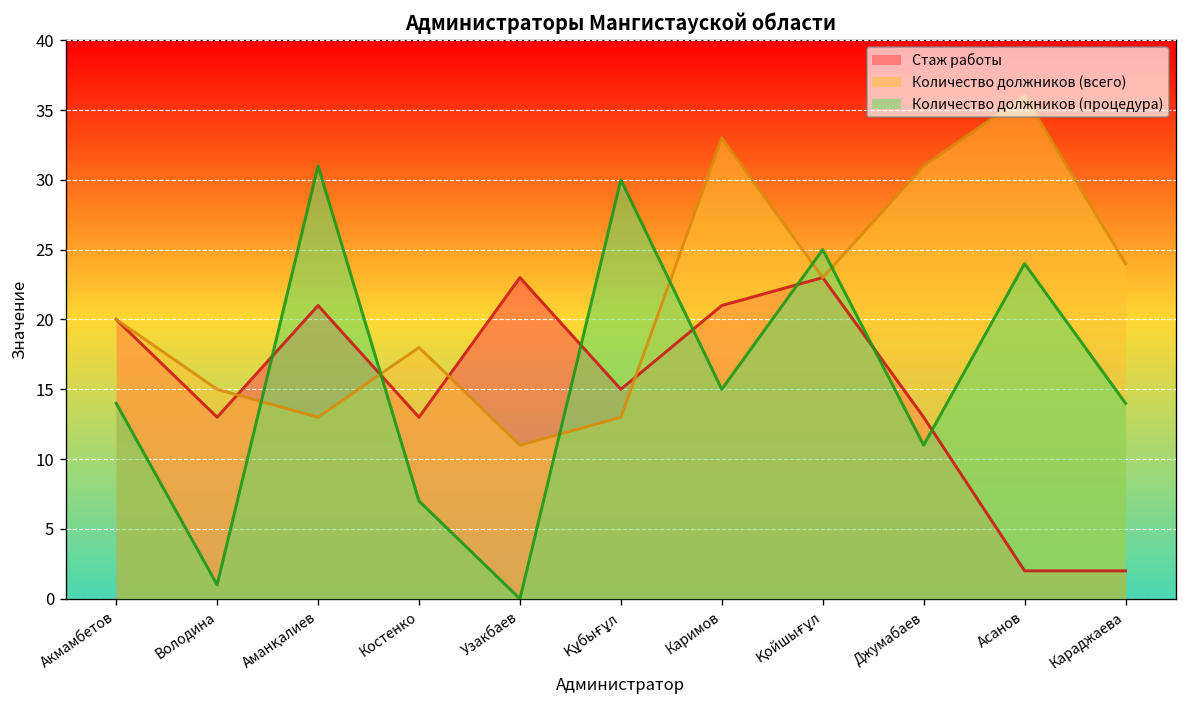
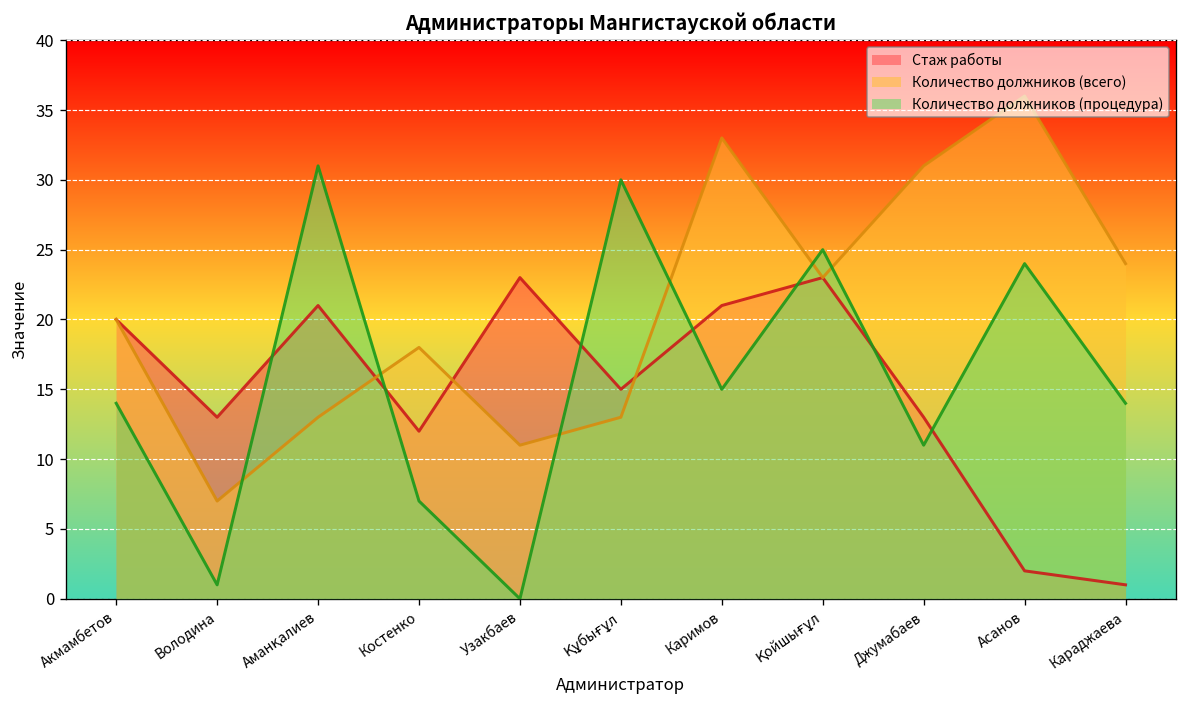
Количество должников (всего), Володина: 15 -> 7
Стаж работы, Костенко: 13 -> 12
Стаж работы, Караджаева: 2 -> 1
